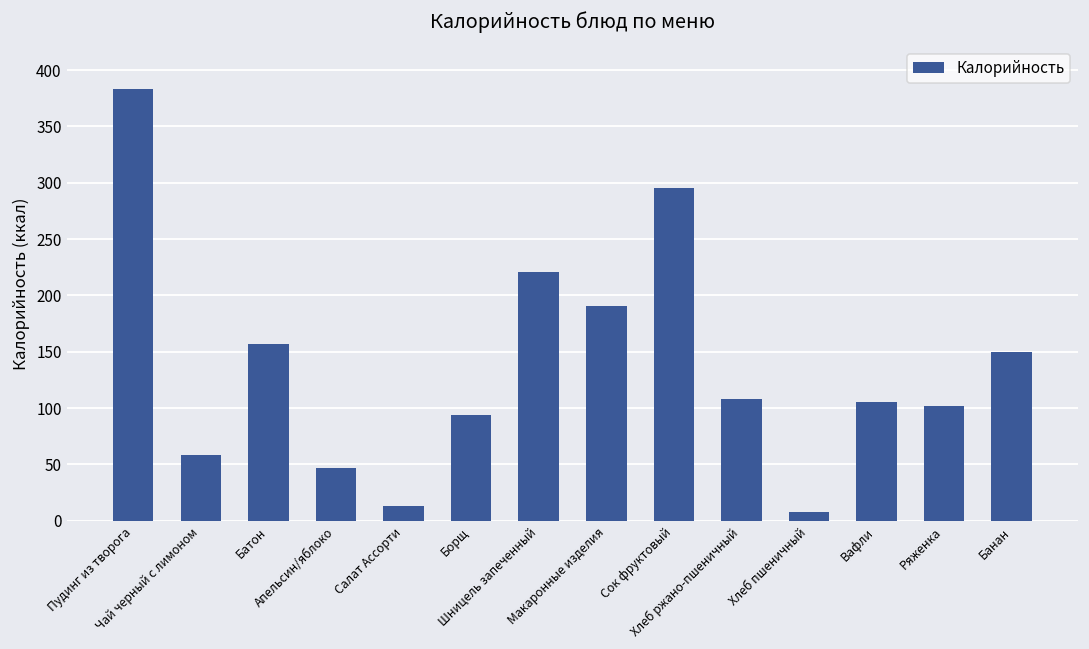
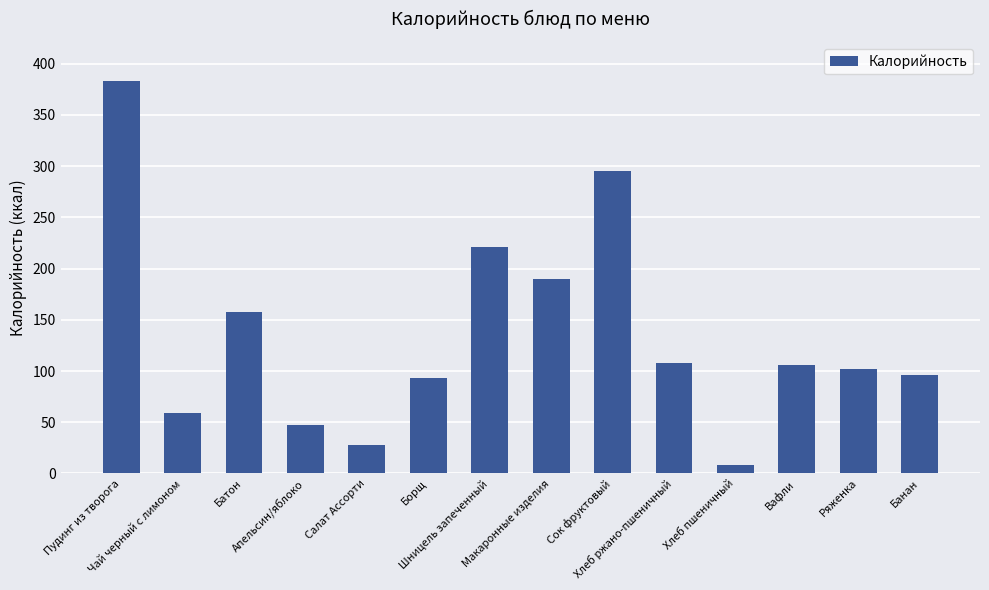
Салат Ассорти: 13 -> 28
Банан: 150 -> 96
